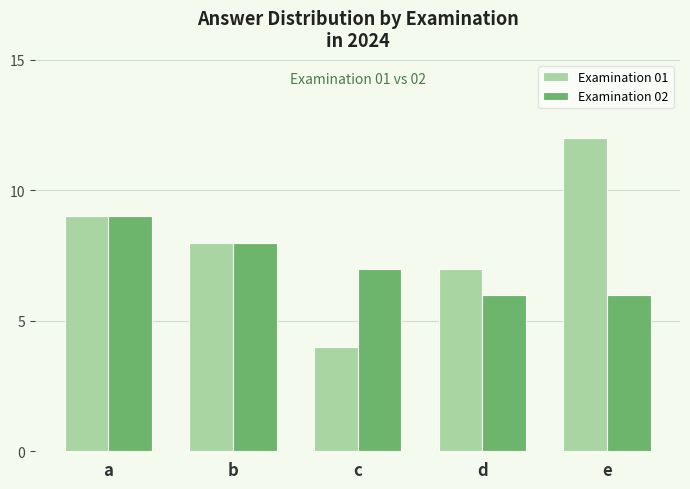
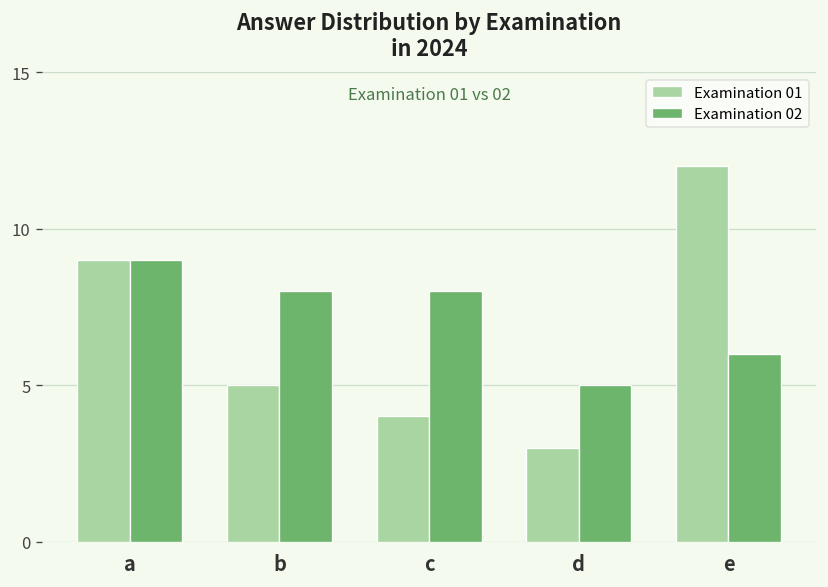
Examination 01, b: 8 -> 5
Examination 02, c: 7 -> 8
Examination 01, d: 7 -> 3
Examination 02, d: 6 -> 5
